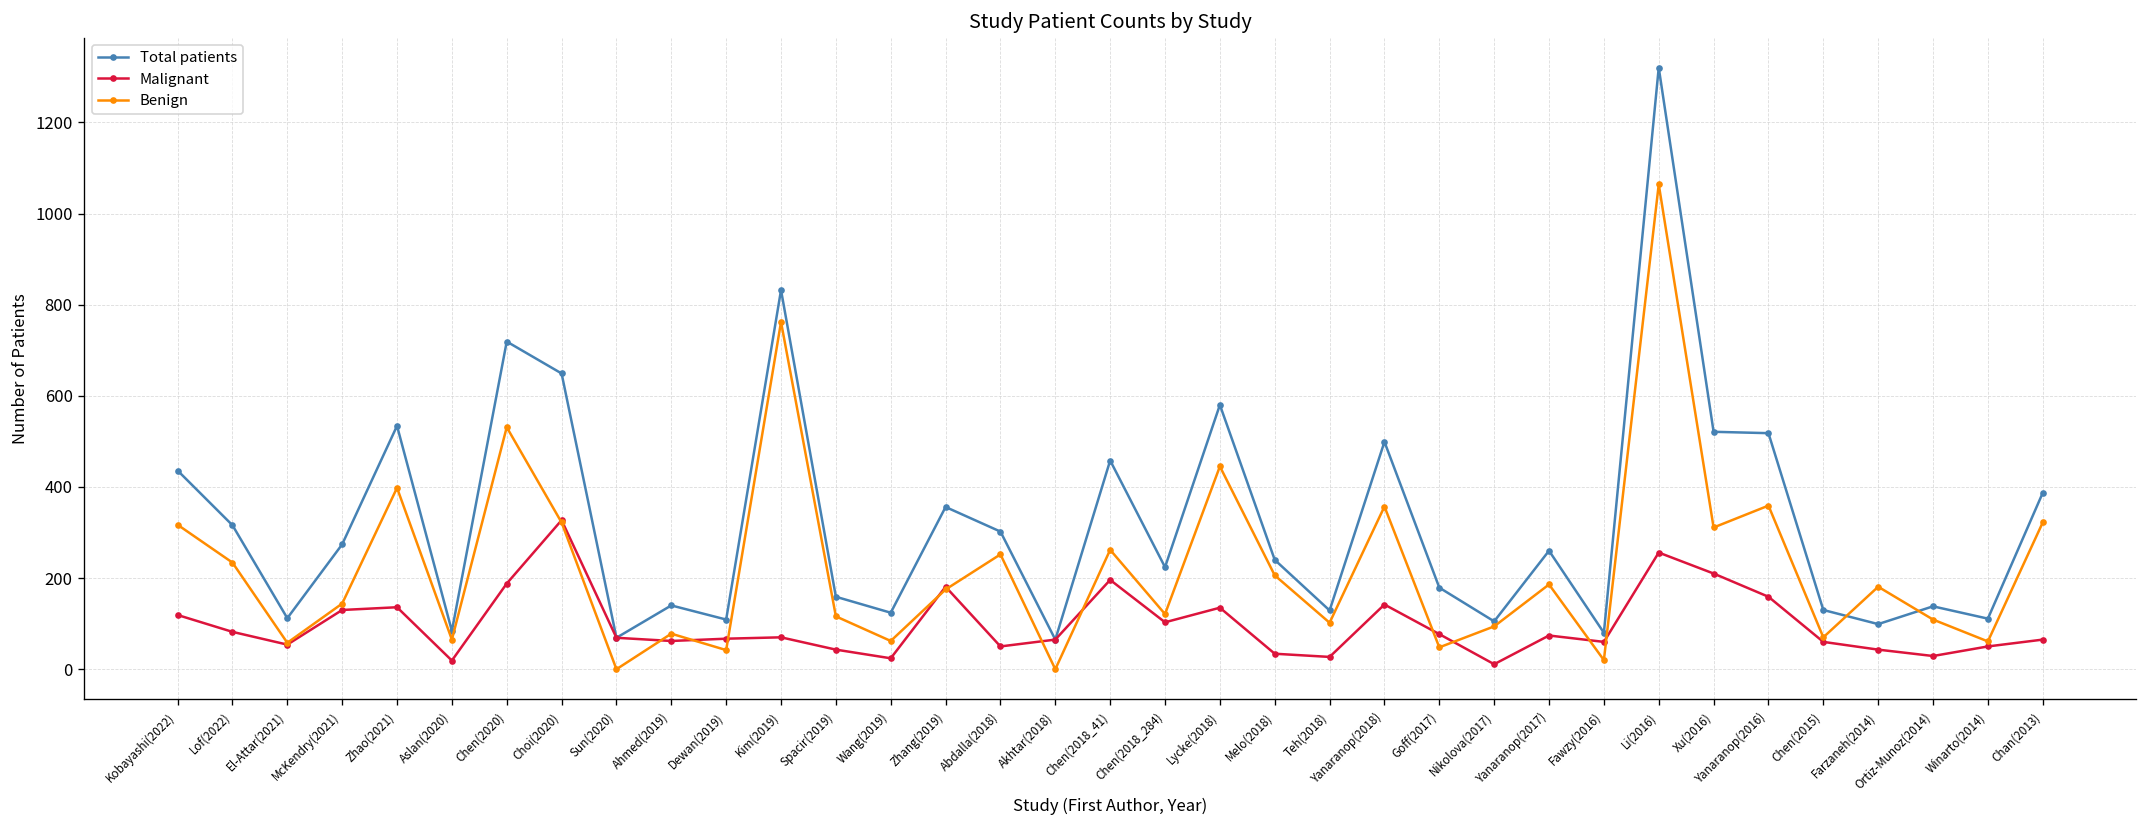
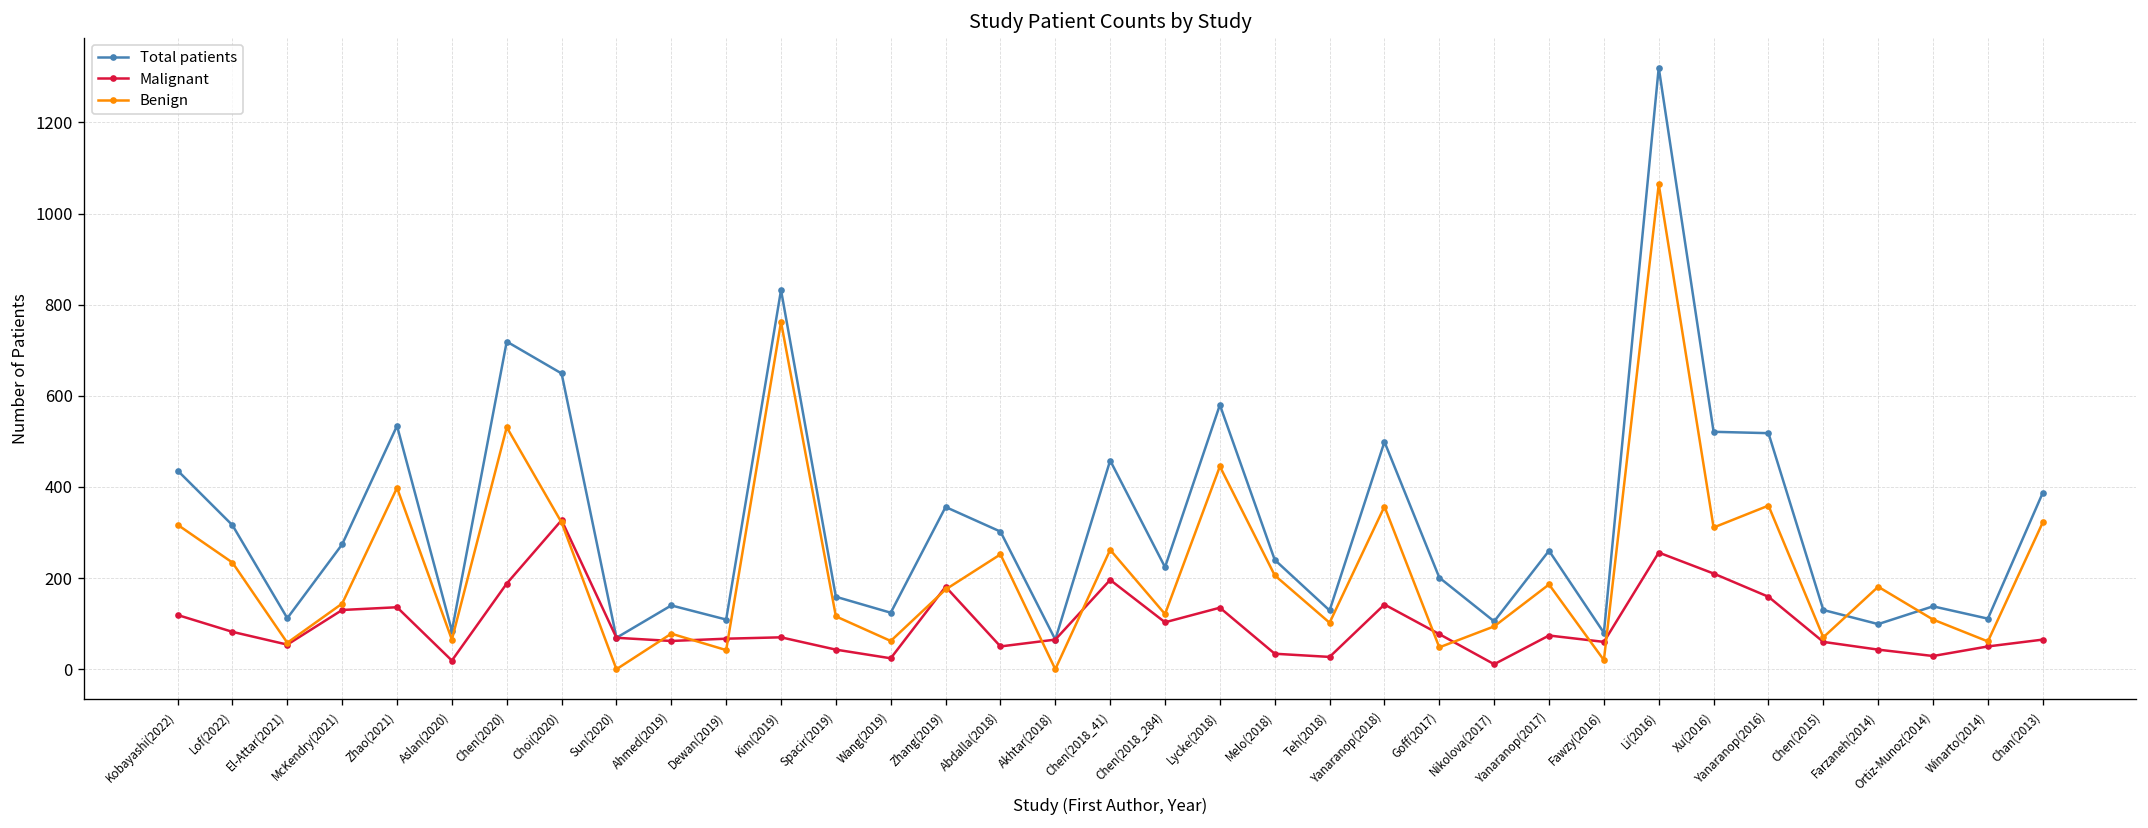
Total patients, Goff(2017): 180 -> 200
